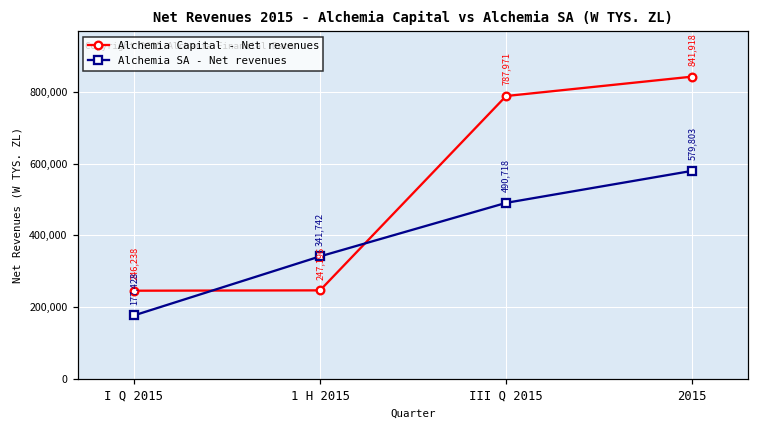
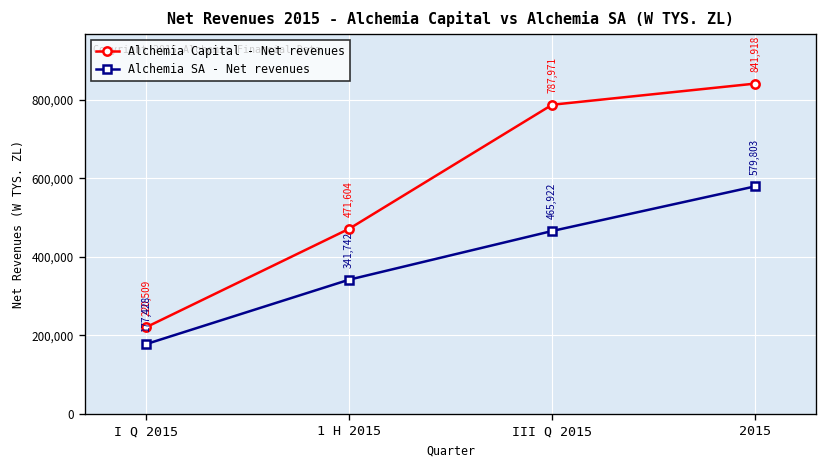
Alchemia Capital - Net revenues, I Q 2015: 246,238 -> 220,509
Alchemia Capital - Net revenues, 1 H 2015: 247,196 -> 471,604
Alchemia SA - Net revenues, III Q 2015: 490,718 -> 465,922
